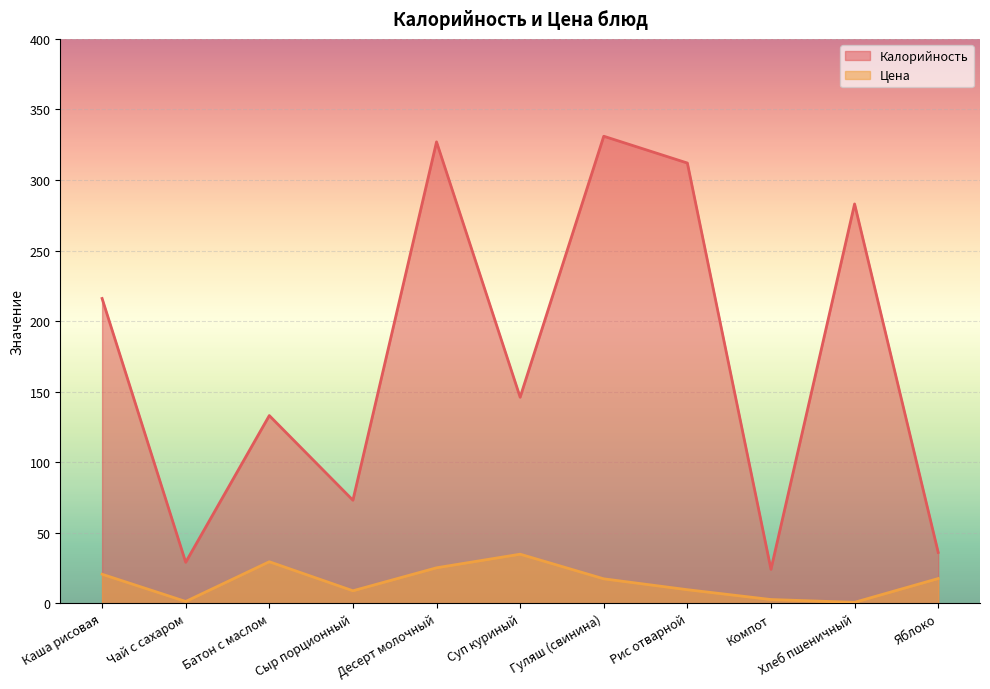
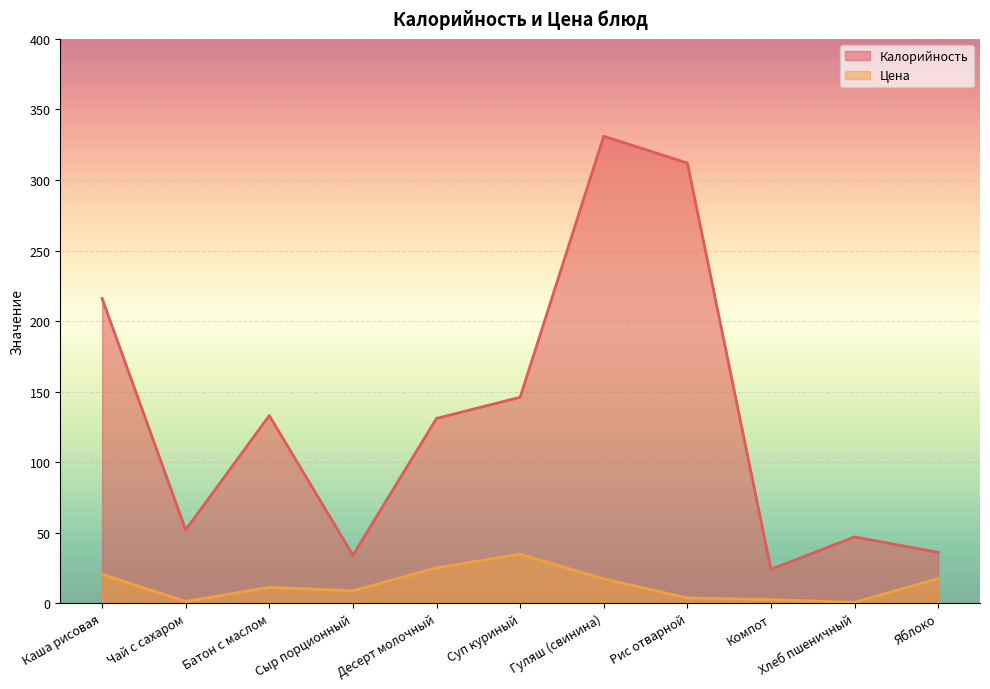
Калорийность, Чай с сахаром: 29 -> 52
Цена, Батон с маслом: 29 -> 11
Калорийность, Сыр порционный: 73 -> 34
Калорийность, Десерт молочный: 327 -> 131
Цена, Рис отварной: 10 -> 4
Калорийность, Хлеб пшеничный: 283 -> 47
